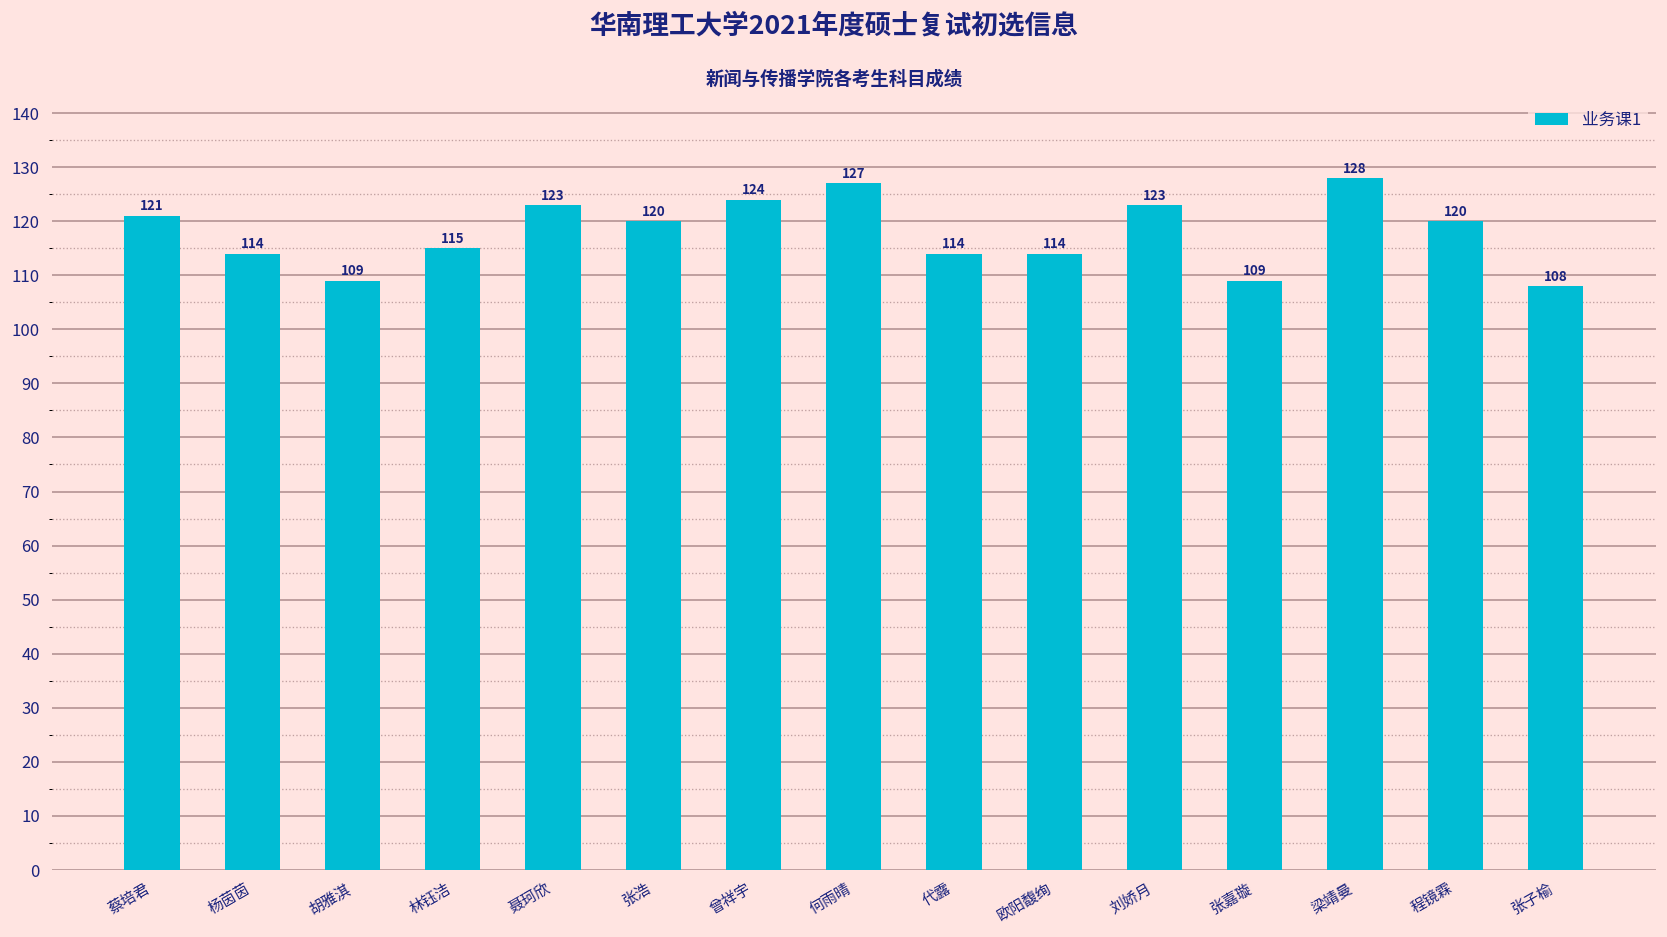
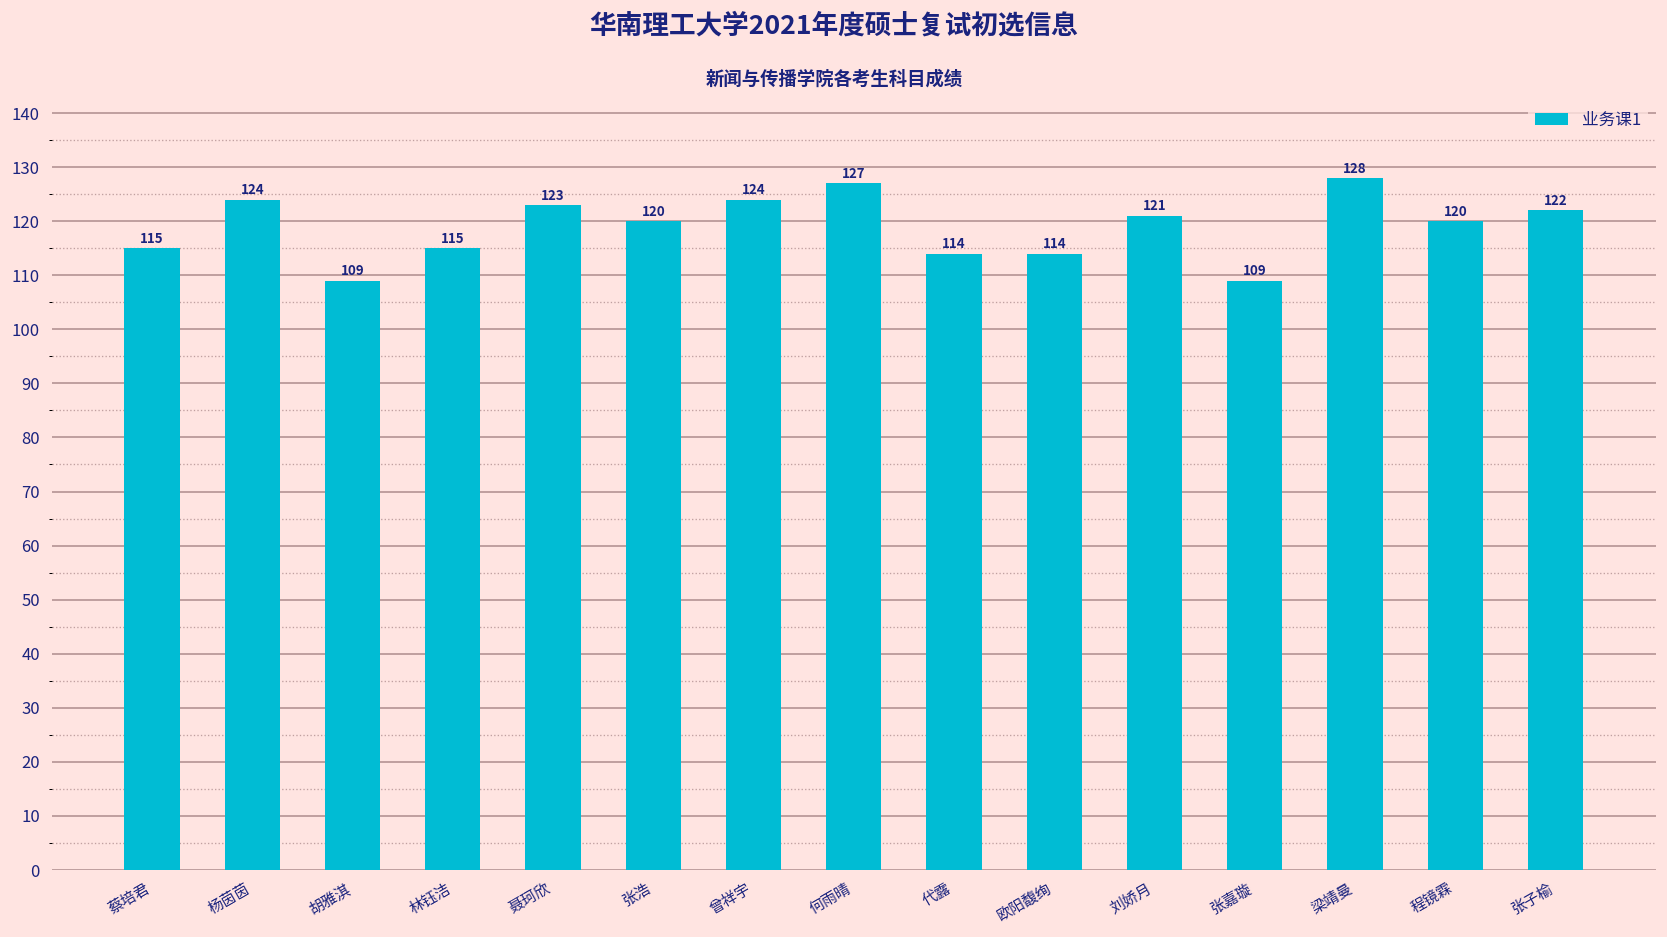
蔡培君: 121 -> 115
杨茵茵: 114 -> 124
刘娇月: 123 -> 121
张子榆: 108 -> 122
